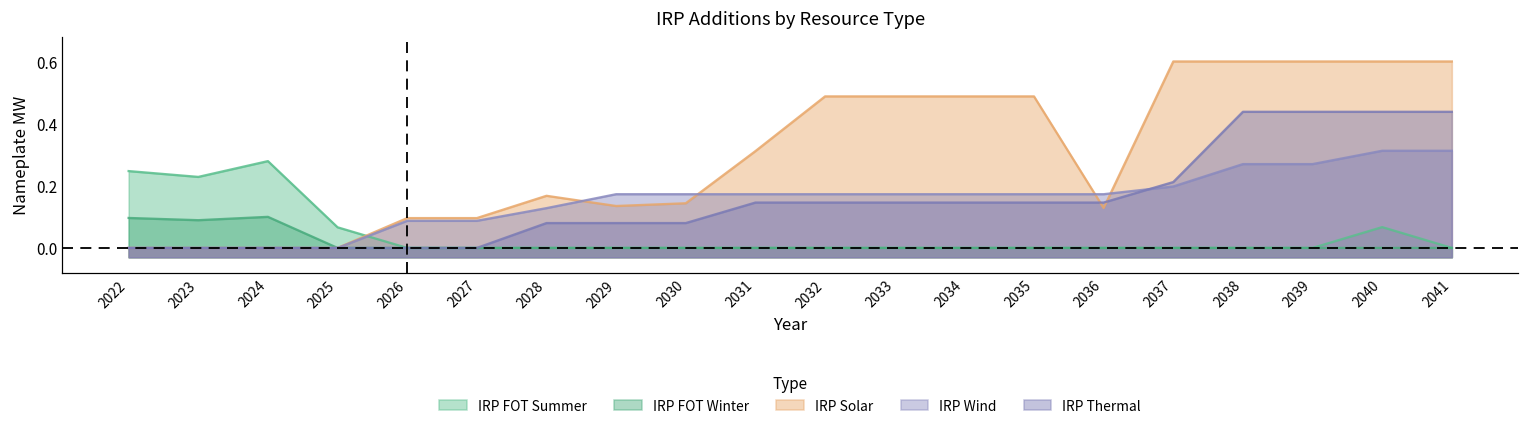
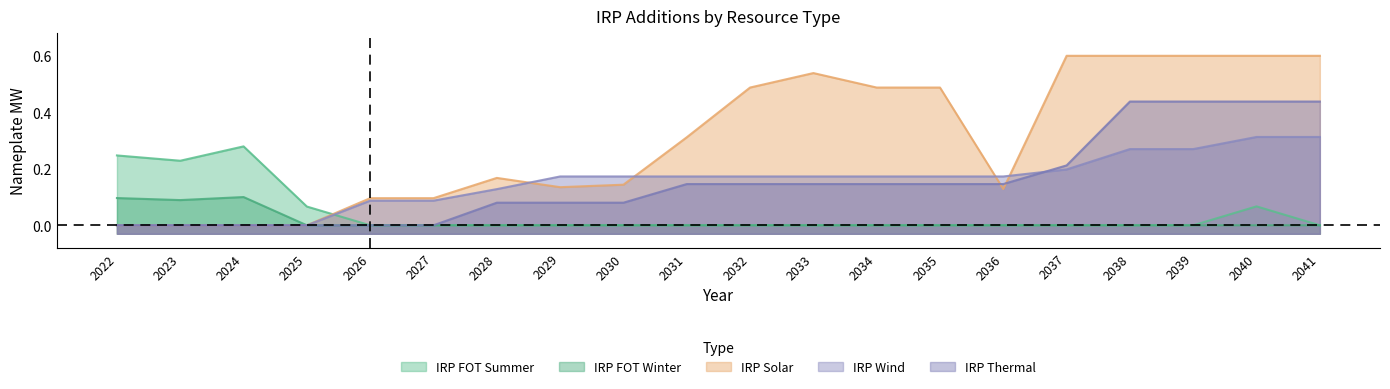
IRP Solar, 2033: 0.49 -> 0.54
